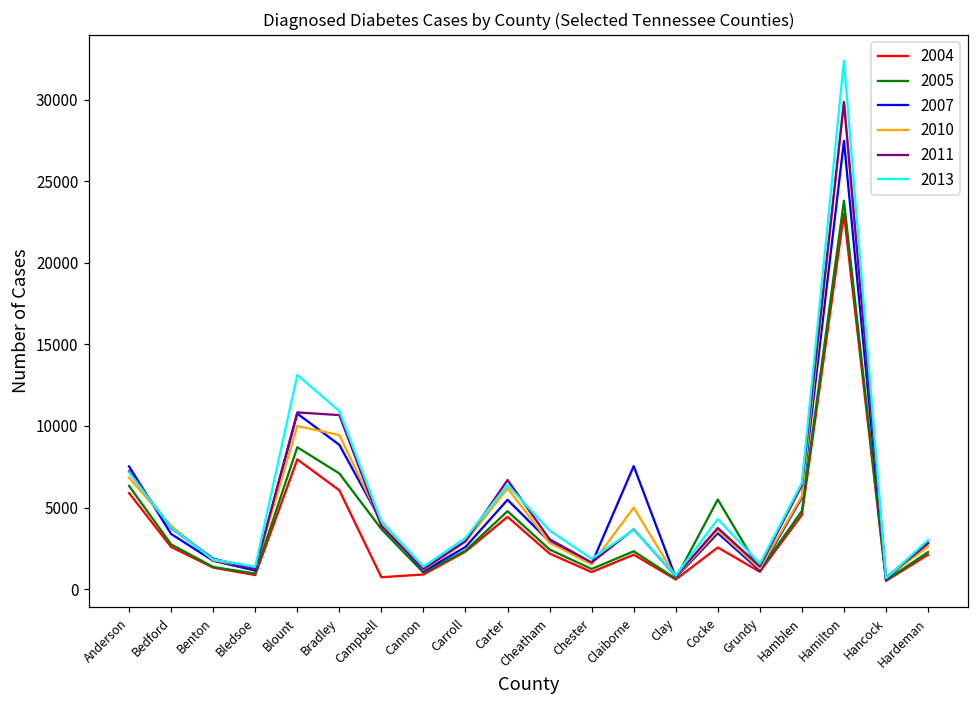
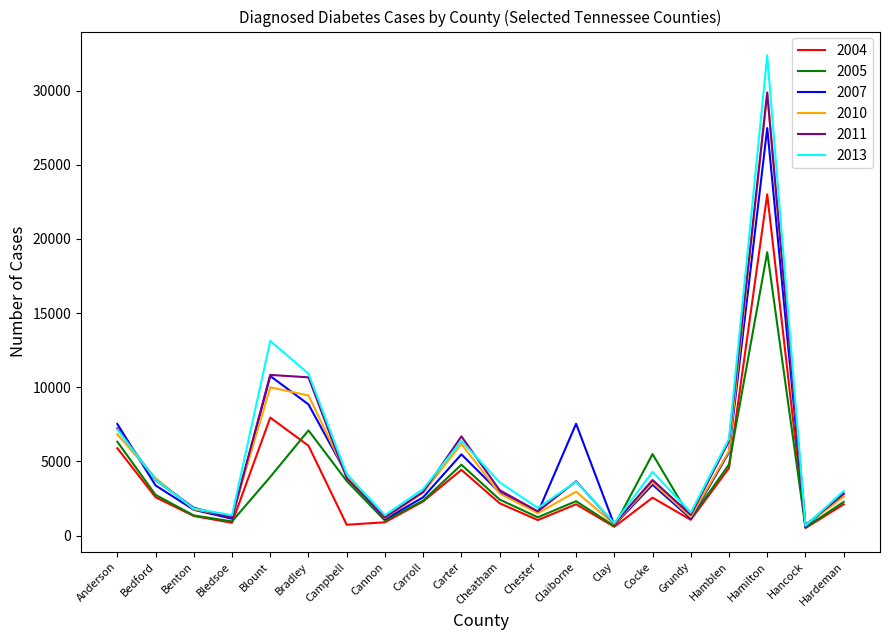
2005, Blount: 8700 -> 4000
2010, Claiborne: 5000 -> 3000
2005, Hamilton: 23800 -> 19100
